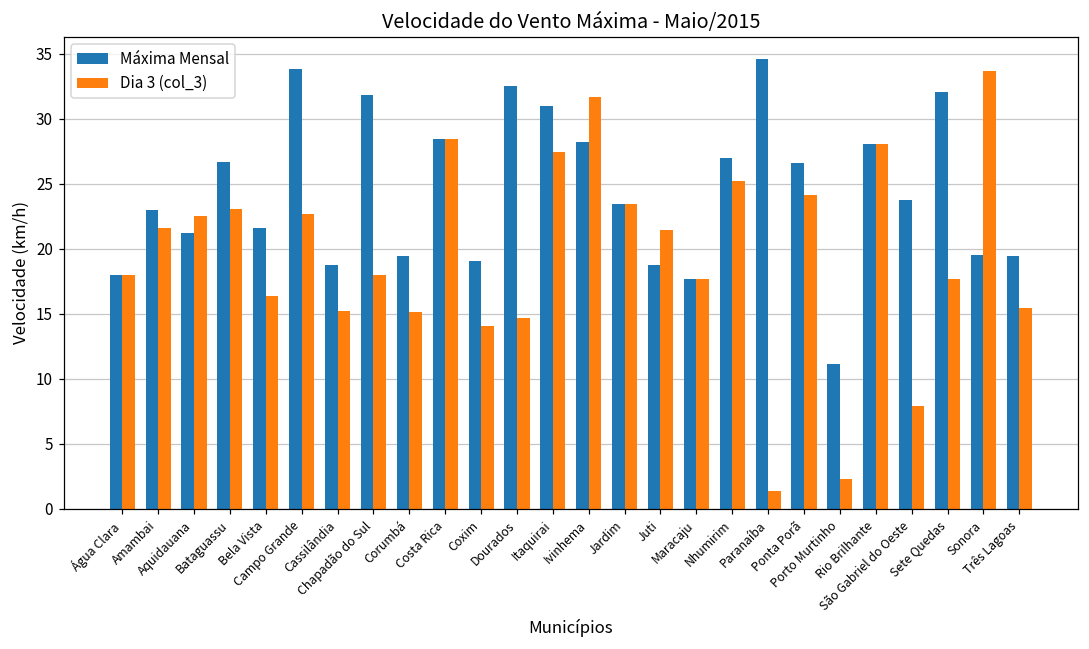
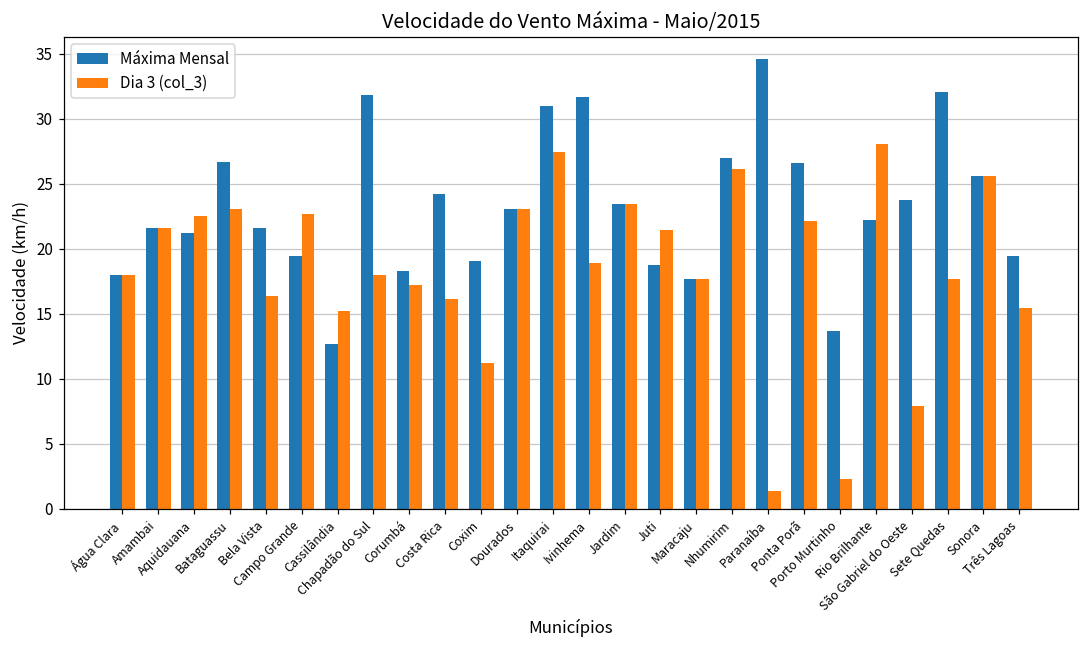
Máxima Mensal, Amambai: 23.0 -> 21.6
Máxima Mensal, Campo Grande: 33.8 -> 19.4
Máxima Mensal, Cassilândia: 18.7 -> 12.6
Máxima Mensal, Corumbá: 19.4 -> 18.3
Dia 3 (col_3), Corumbá: 15.1 -> 17.2
Máxima Mensal, Costa Rica: 28.4 -> 24.2
Dia 3 (col_3), Costa Rica: 28.4 -> 16.1
Dia 3 (col_3), Coxim: 14.0 -> 11.2
Máxima Mensal, Dourados: 32.5 -> 23.0
Dia 3 (col_3), Dourados: 14.7 -> 23.0
Máxima Mensal, Ivinhema: 28.2 -> 31.7
Dia 3 (col_3), Ivinhema: 31.7 -> 18.9
Dia 3 (col_3), Nhumirim: 25.2 -> 26.1
Dia 3 (col_3), Ponta Porã: 24.1 -> 22.1
Máxima Mensal, Porto Murtinho: 11.1 -> 13.7
Máxima Mensal, Rio Brilhante: 28.1 -> 22.2
Máxima Mensal, Sonora: 19.5 -> 25.6
Dia 3 (col_3), Sonora: 33.7 -> 25.6
